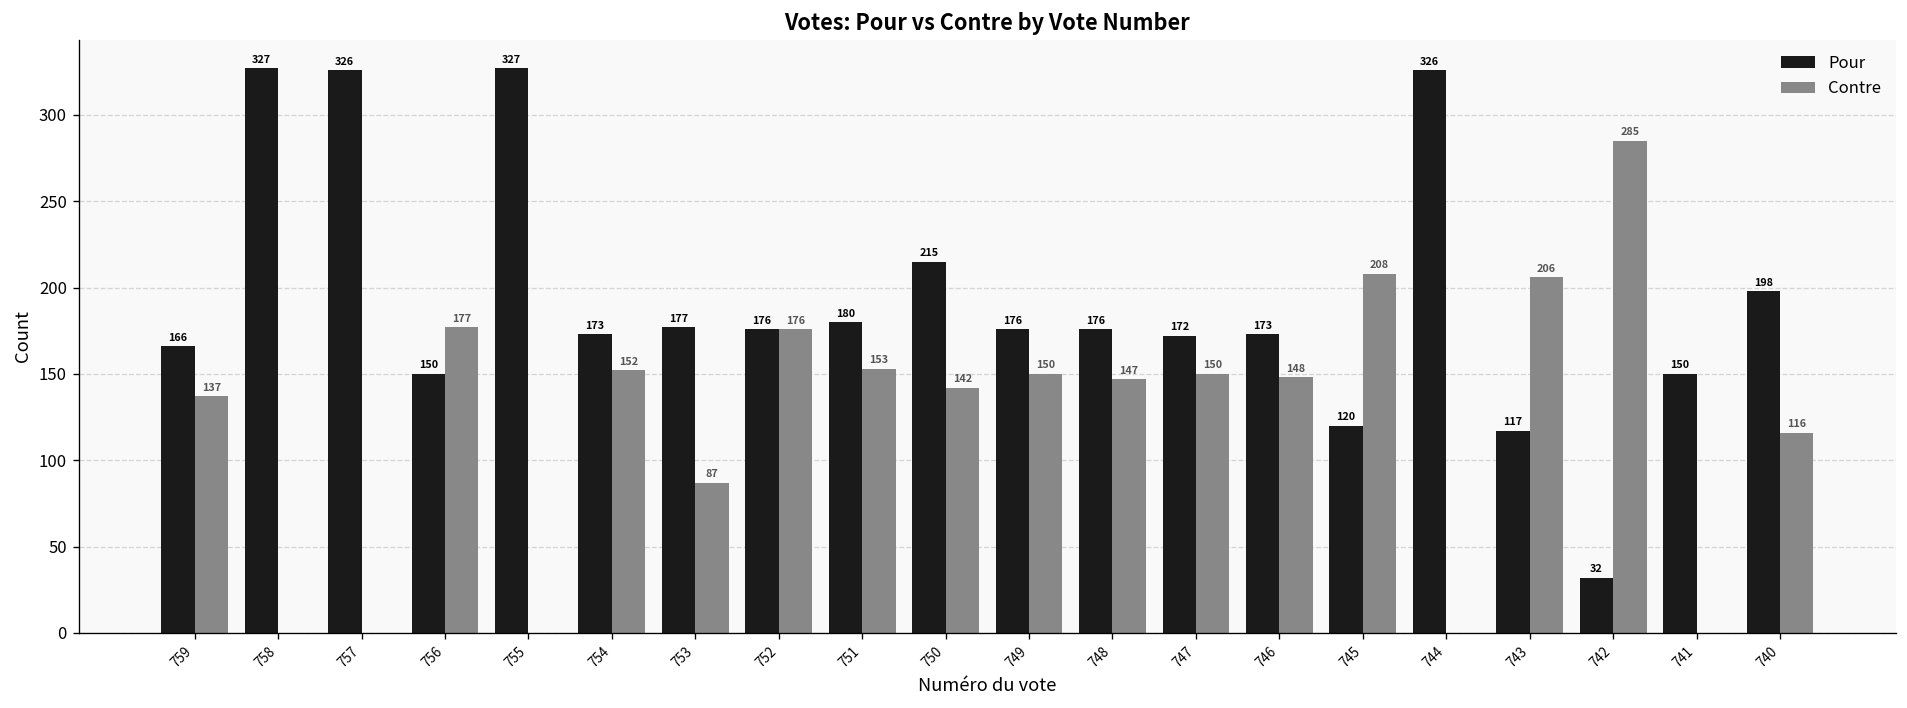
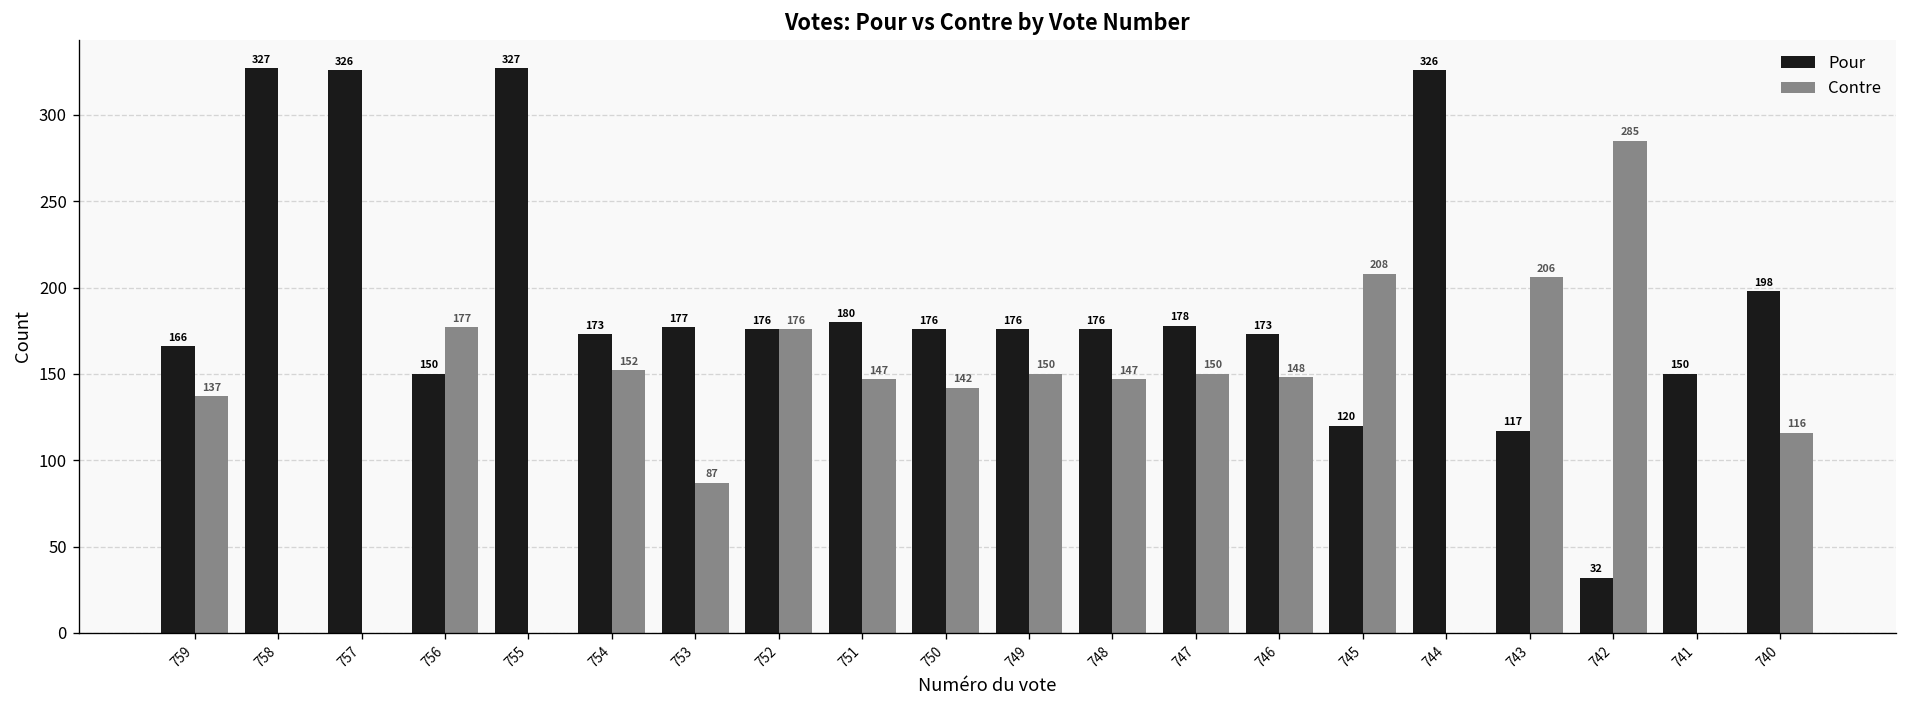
Contre, 751: 153 -> 147
Pour, 750: 215 -> 176
Pour, 747: 172 -> 178
